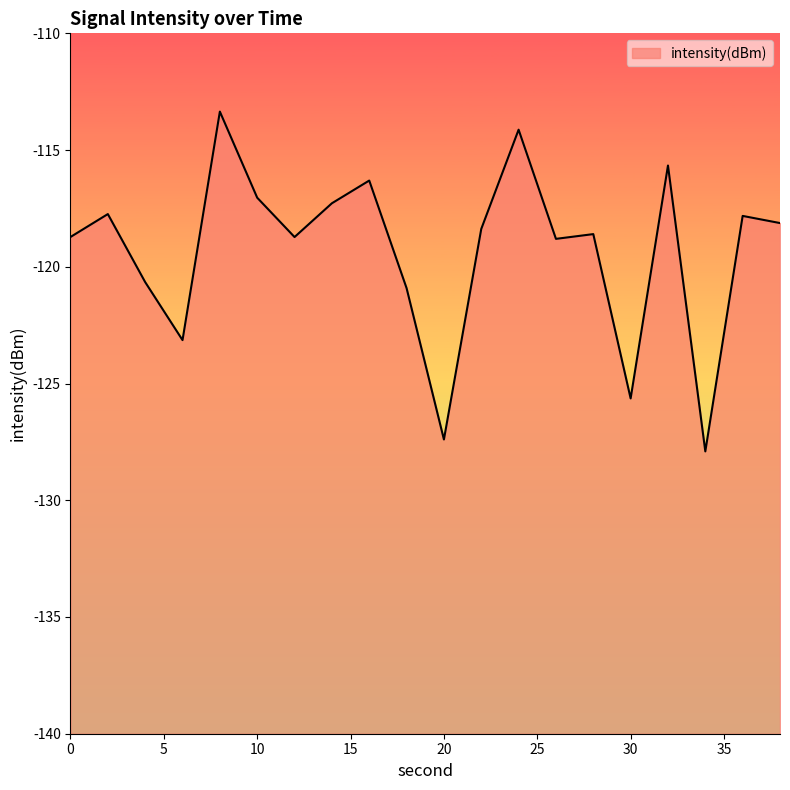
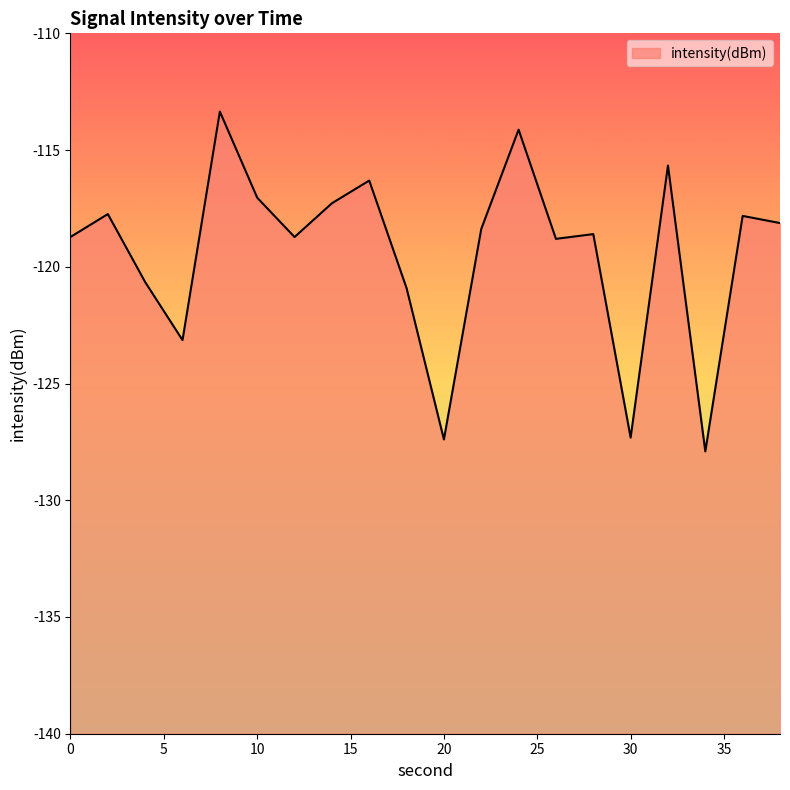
30: -125.6 -> -127.3
